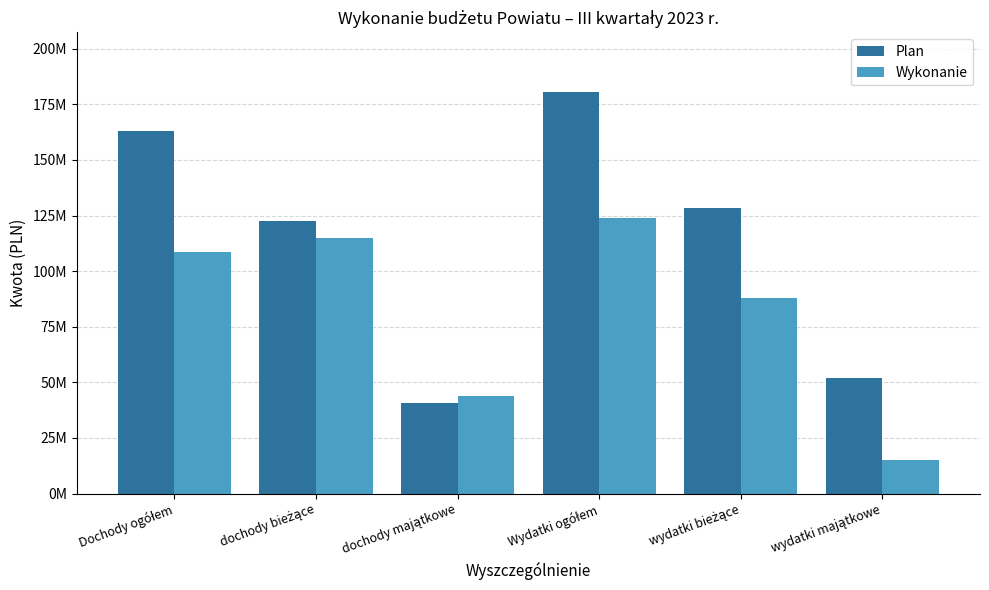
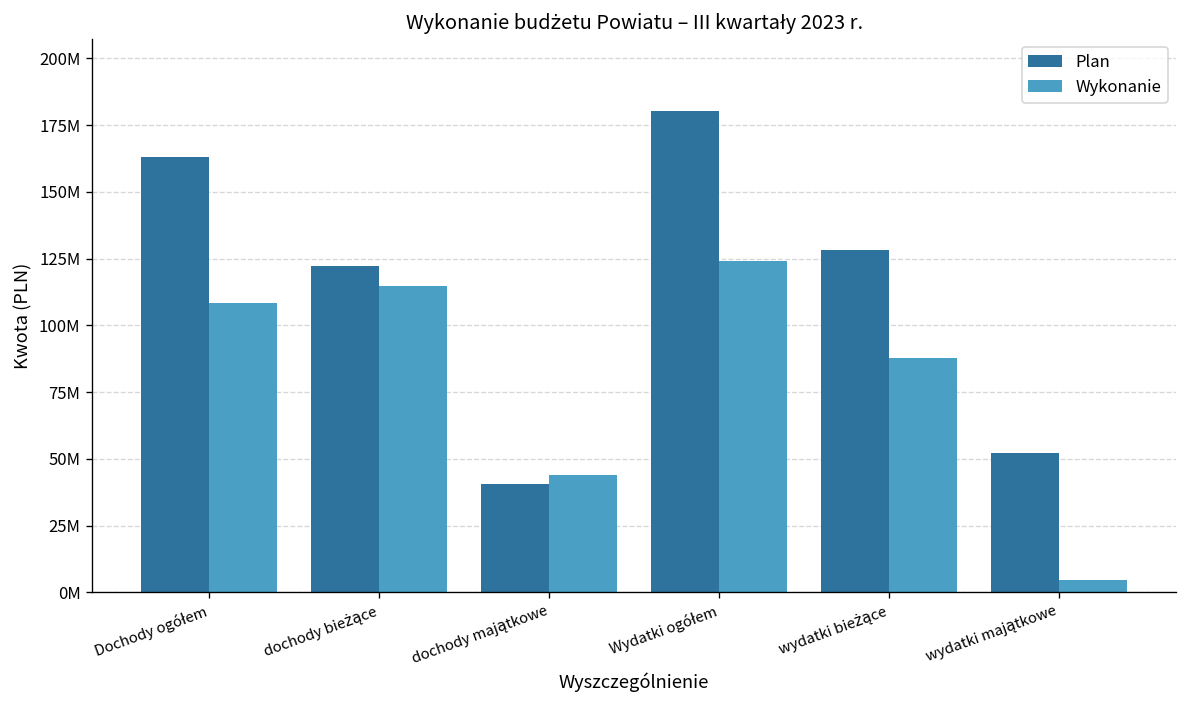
Wykonanie, wydatki majątkowe: 15000000 -> 5000000
